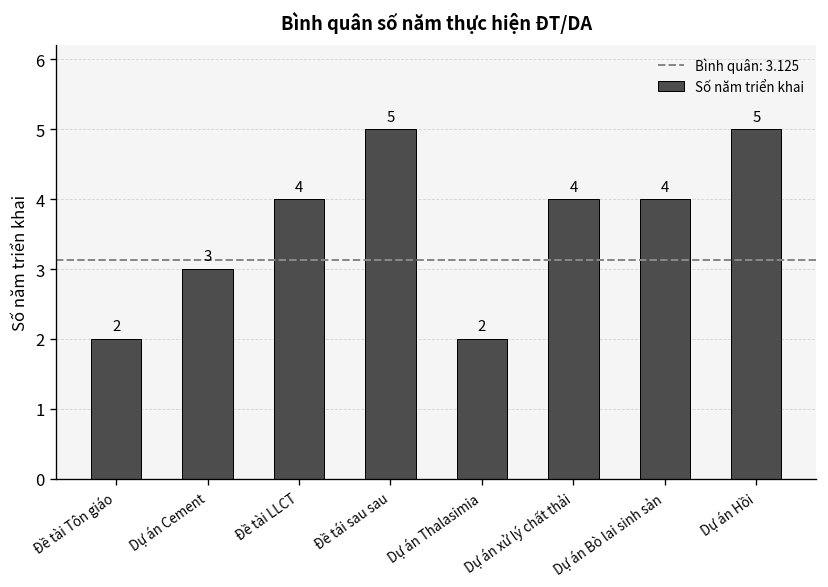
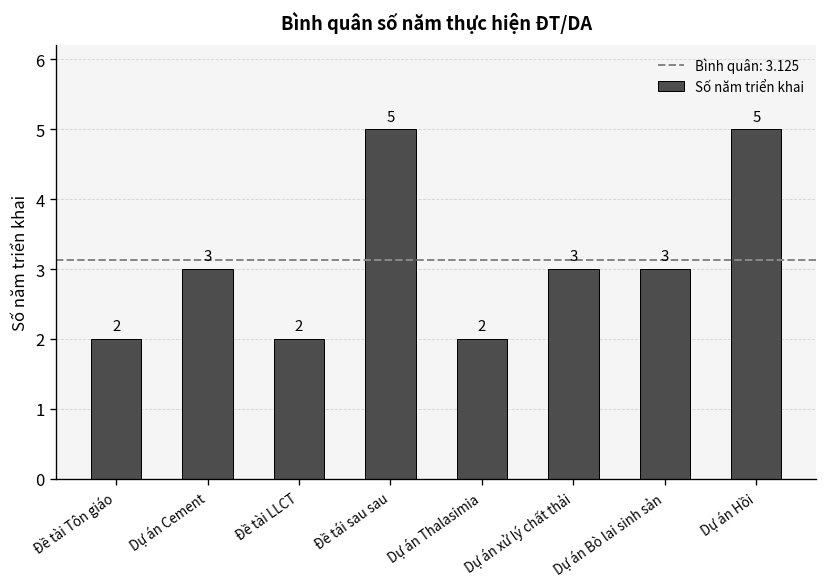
Đề tài LLCT: 4 -> 2
Dự án xử lý chất thải: 4 -> 3
Dự án Bò lai sinh sản: 4 -> 3
